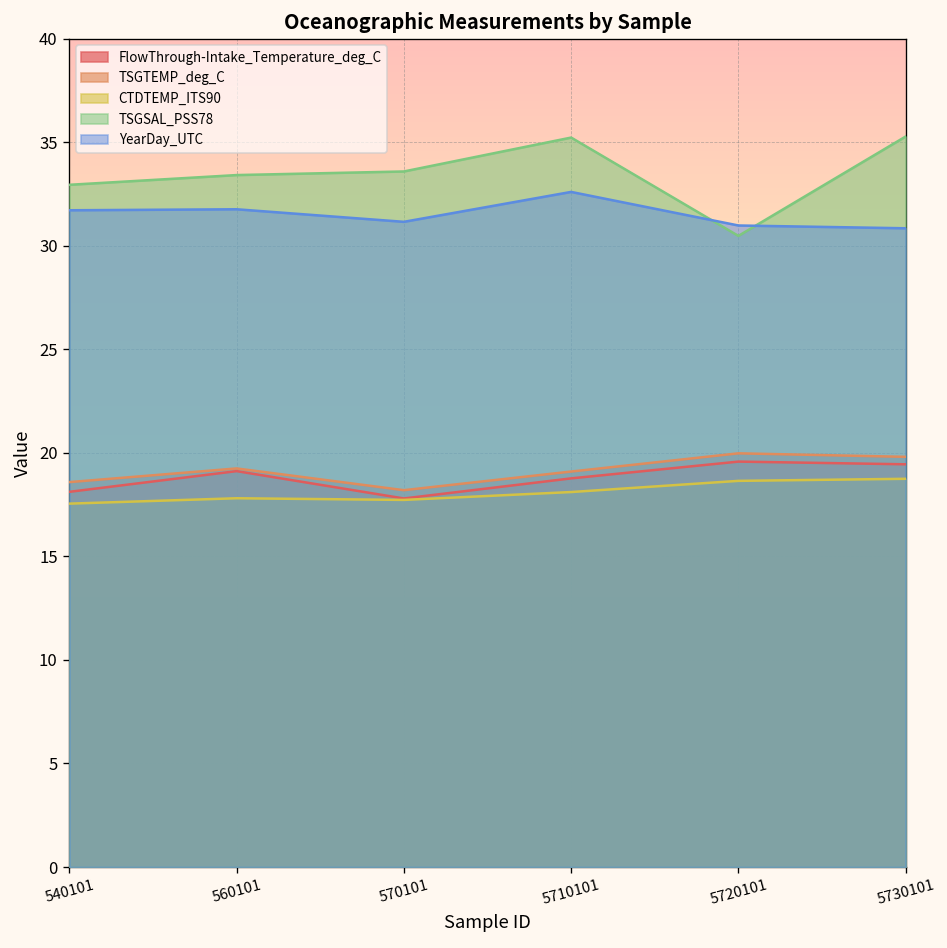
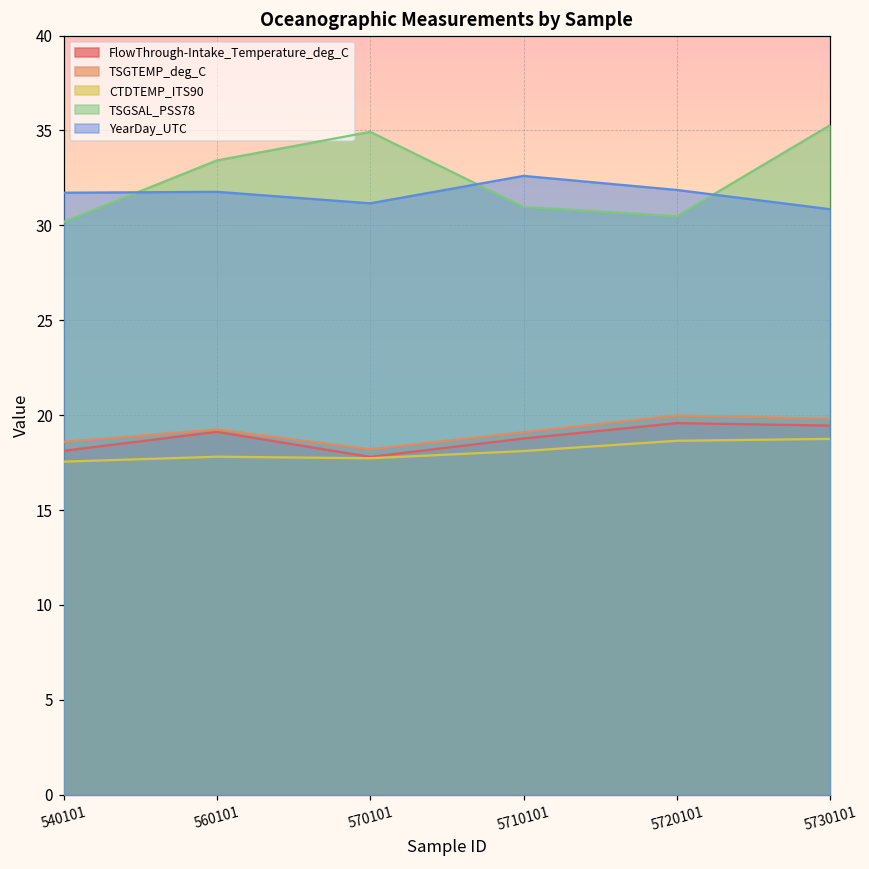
TSGSAL_PSS78, 540101: 32.9 -> 30.2
TSGSAL_PSS78, 570101: 33.6 -> 34.9
TSGSAL_PSS78, 5710101: 35.2 -> 31.0
YearDay_UTC, 5720101: 31.0 -> 31.9
